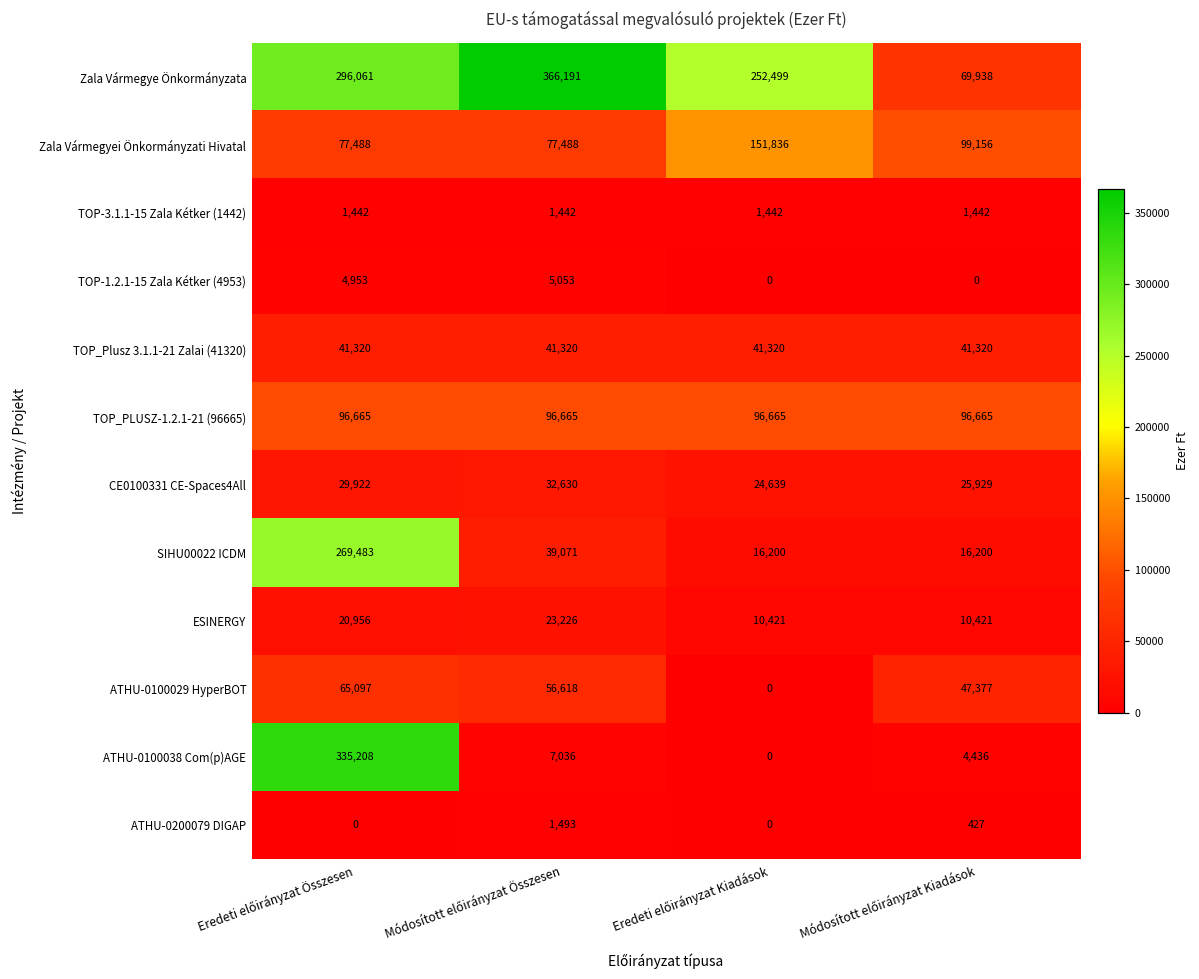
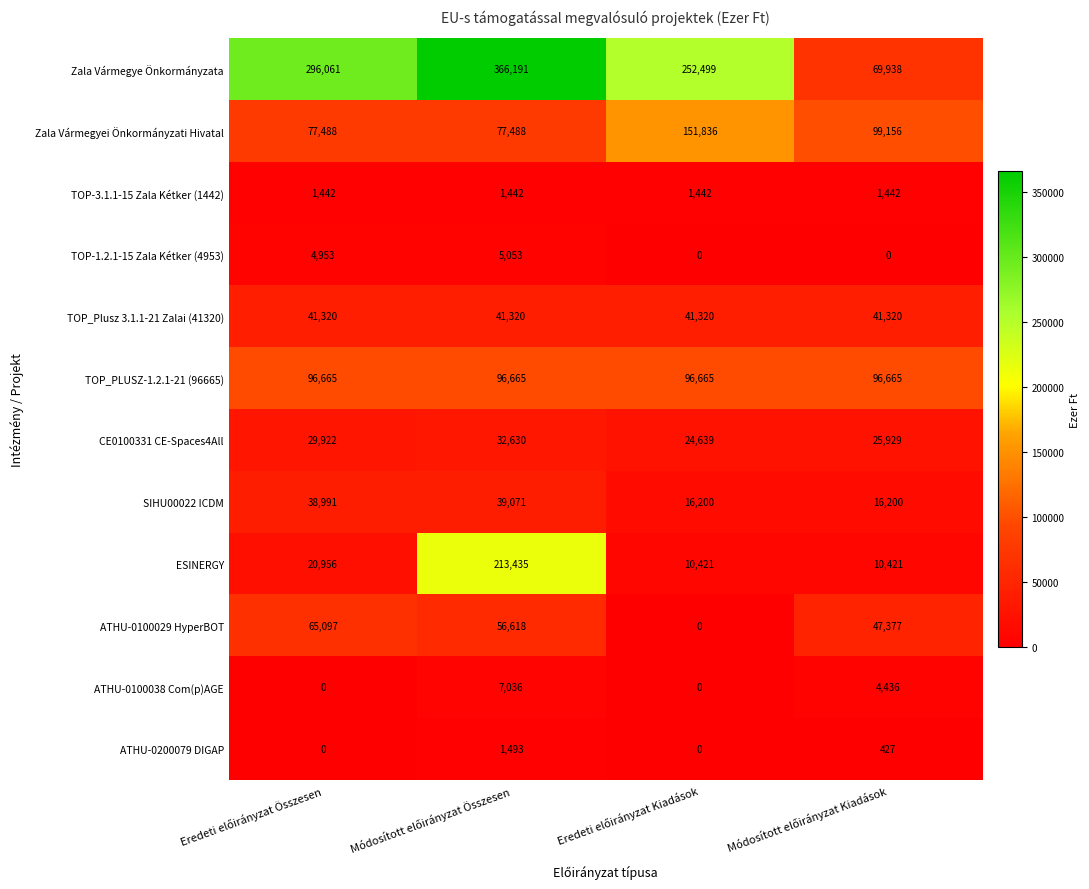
SIHU00022 ICDM, Eredeti előirányzat Összesen: 269,483 -> 38,991
ESINERGY, Módosított előirányzat Összesen: 23,226 -> 213,435
ATHU-0100038 Com(p)AGE, Eredeti előirányzat Összesen: 335,208 -> 0
